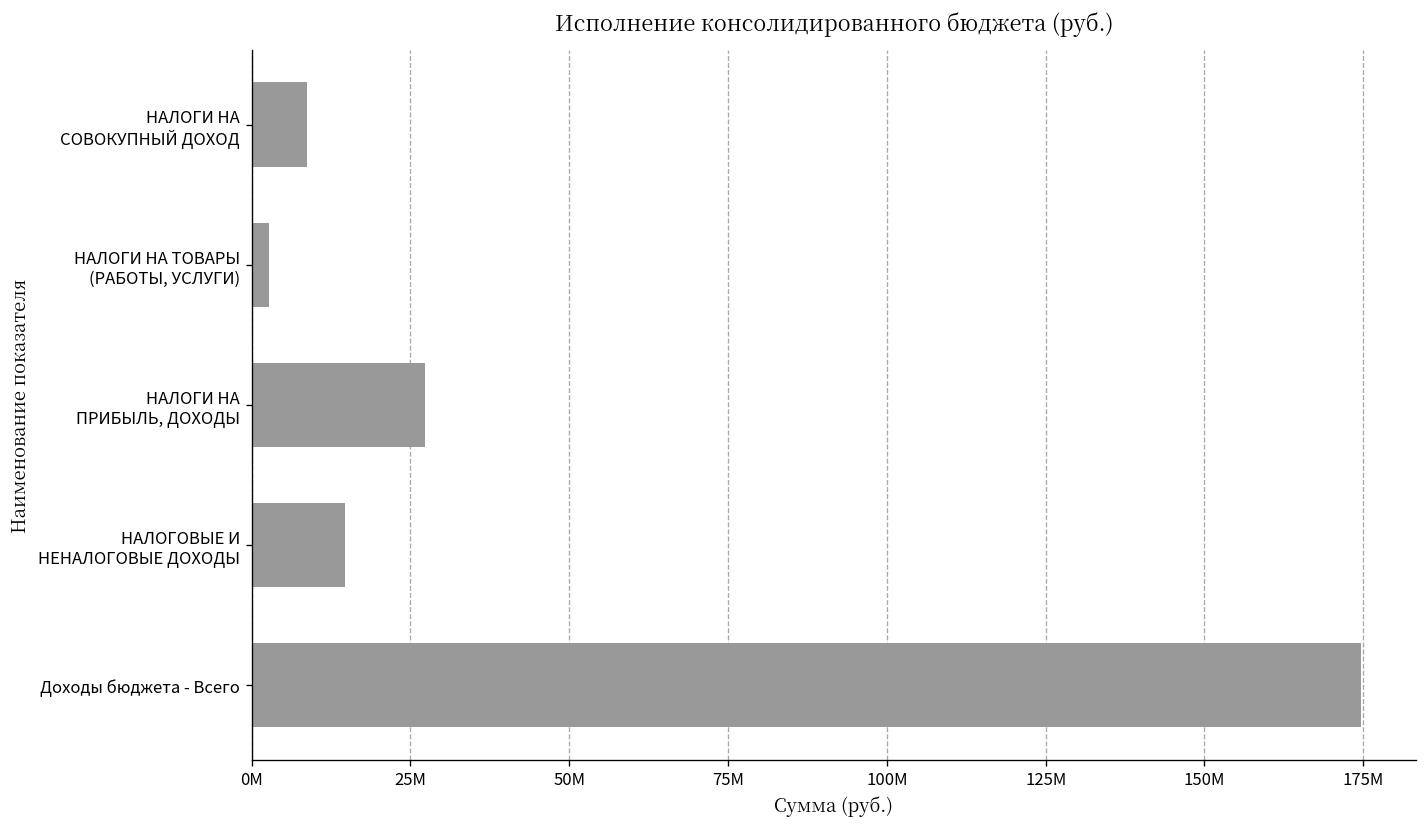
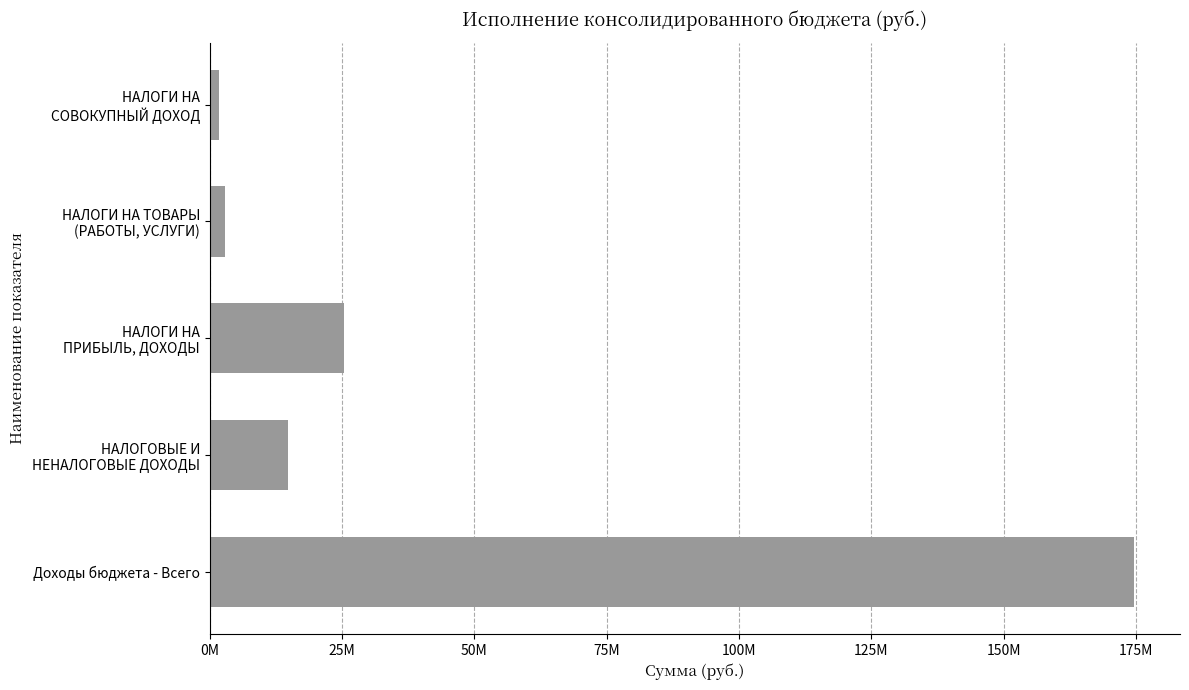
НАЛОГИ НА СОВОКУПНЫЙ ДОХОД: 9000000 -> 2000000
НАЛОГИ НА ПРИБЫЛЬ, ДОХОДЫ: 27000000 -> 25000000
